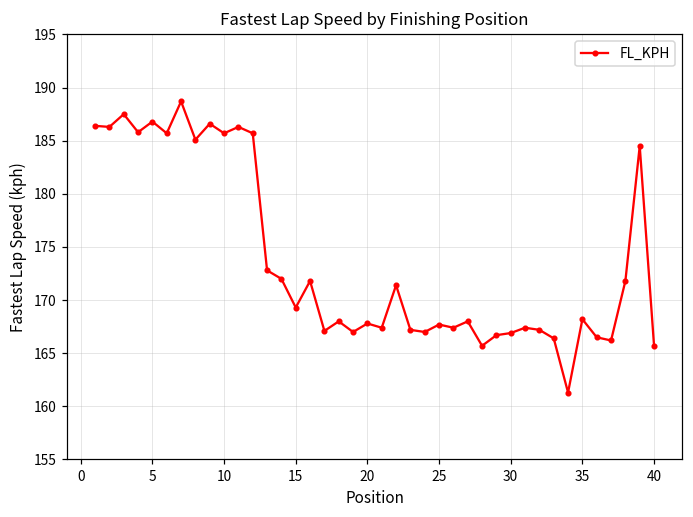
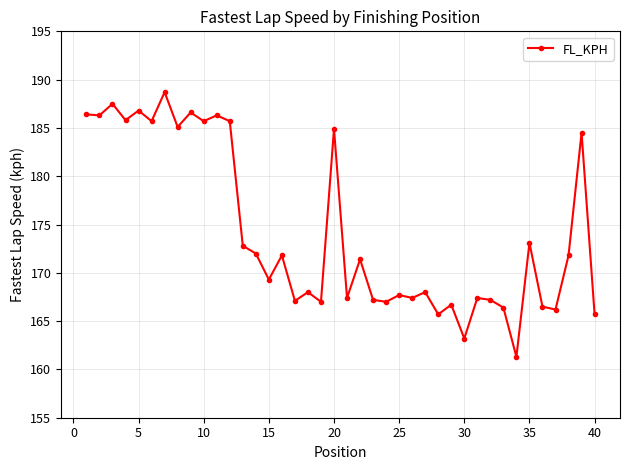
20: 168 -> 185
30: 167 -> 163
35: 168 -> 173
